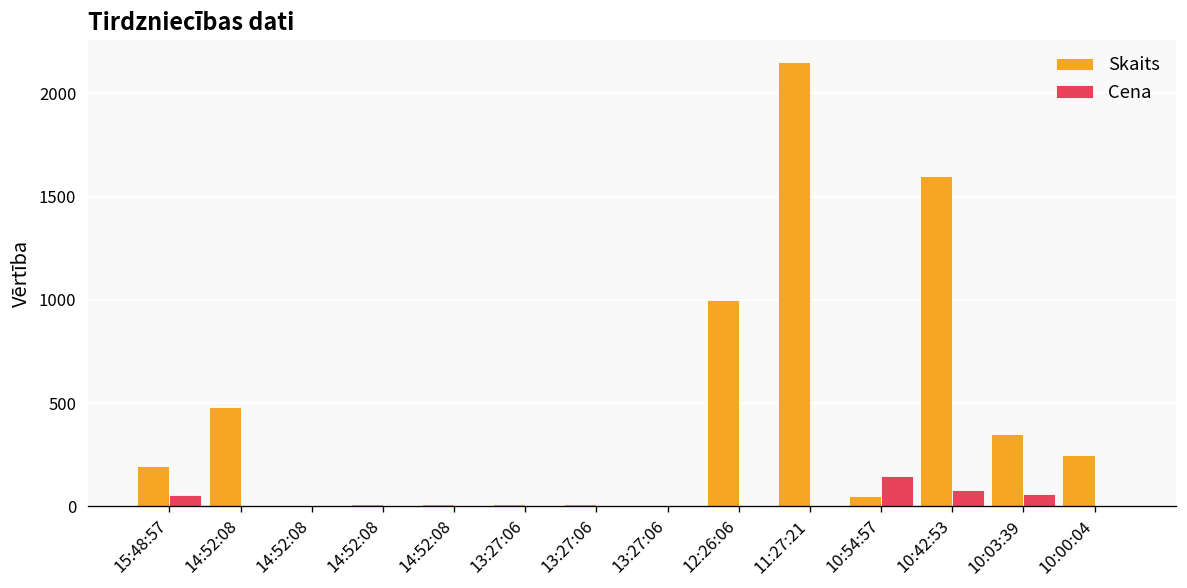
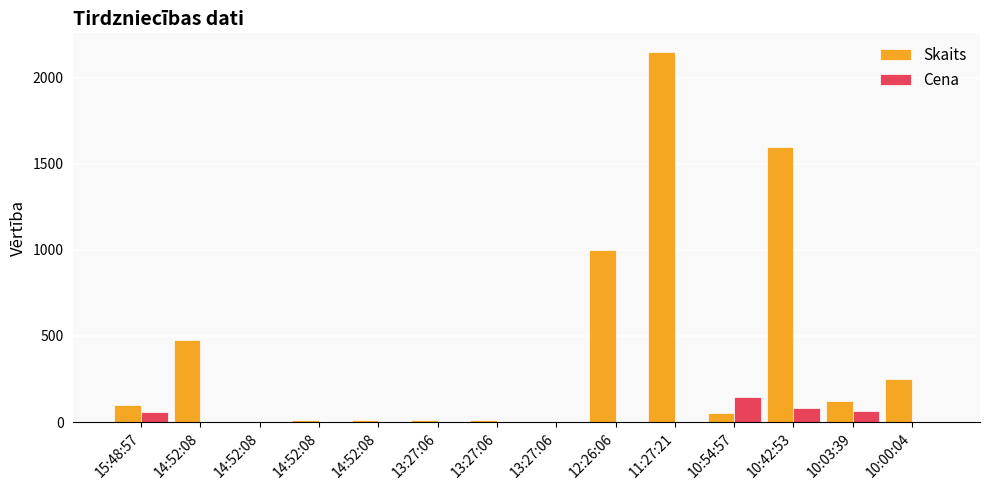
Skaits, 15:48:57: 190 -> 100
Skaits, 10:03:39: 350 -> 120
